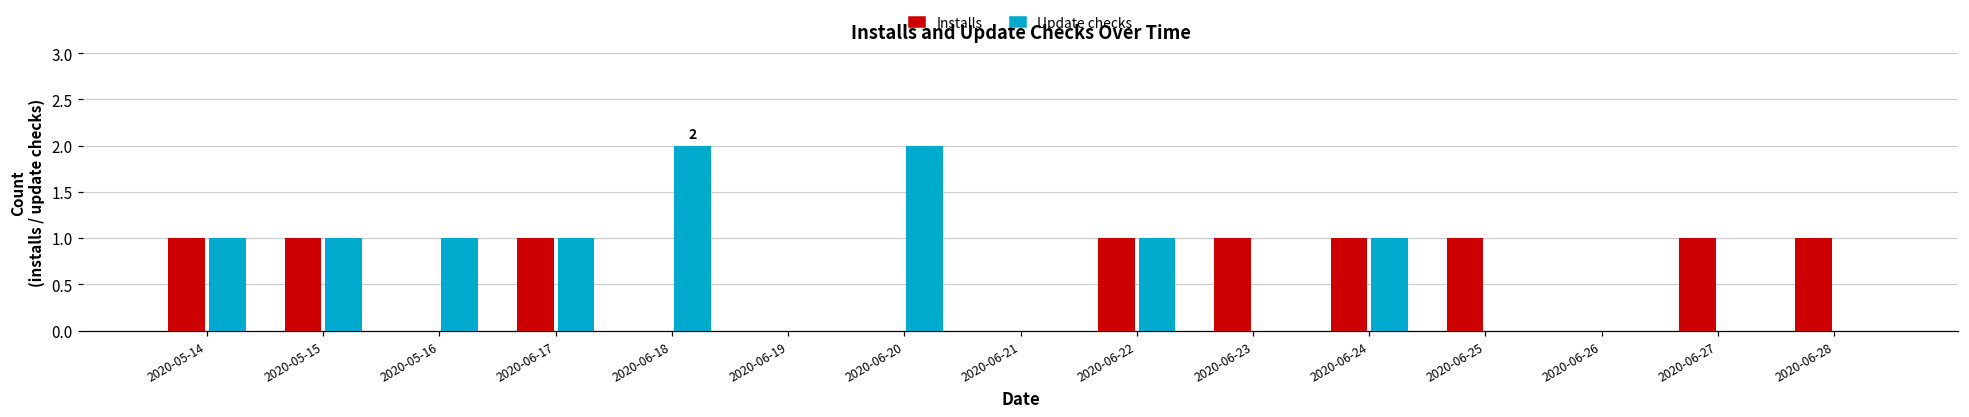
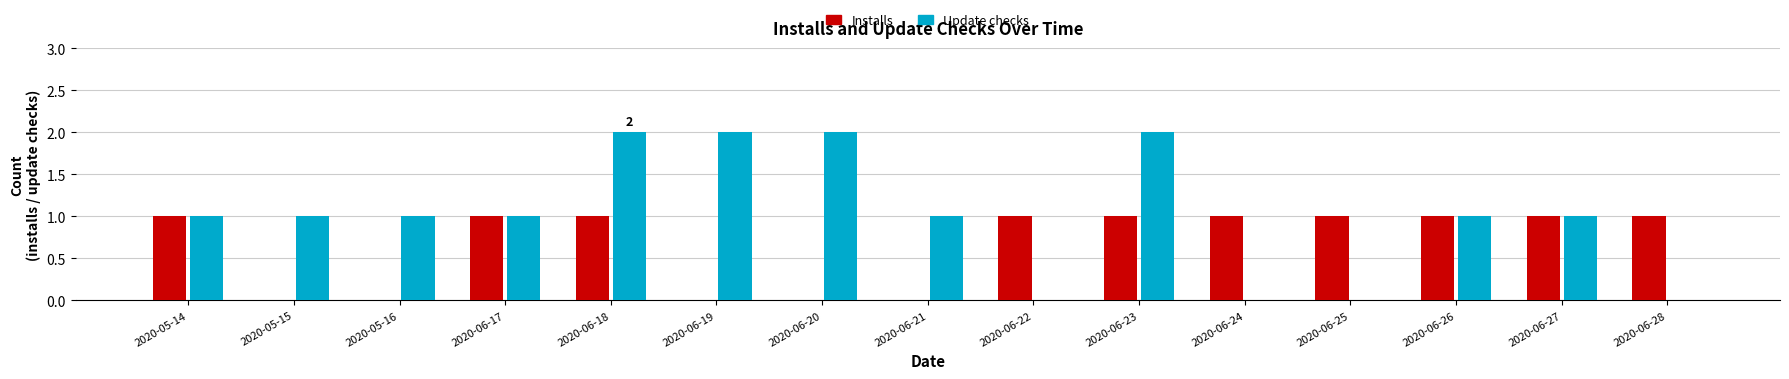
Installs, 2020-05-15: 1 -> 0
Installs, 2020-06-18: 0 -> 1
Update checks, 2020-06-19: 0 -> 2
Update checks, 2020-06-21: 0 -> 1
Update checks, 2020-06-22: 1 -> 0
Update checks, 2020-06-23: 0 -> 2
Update checks, 2020-06-24: 1 -> 0
Installs, 2020-06-26: 0 -> 1
Update checks, 2020-06-26: 0 -> 1
Update checks, 2020-06-27: 0 -> 1
